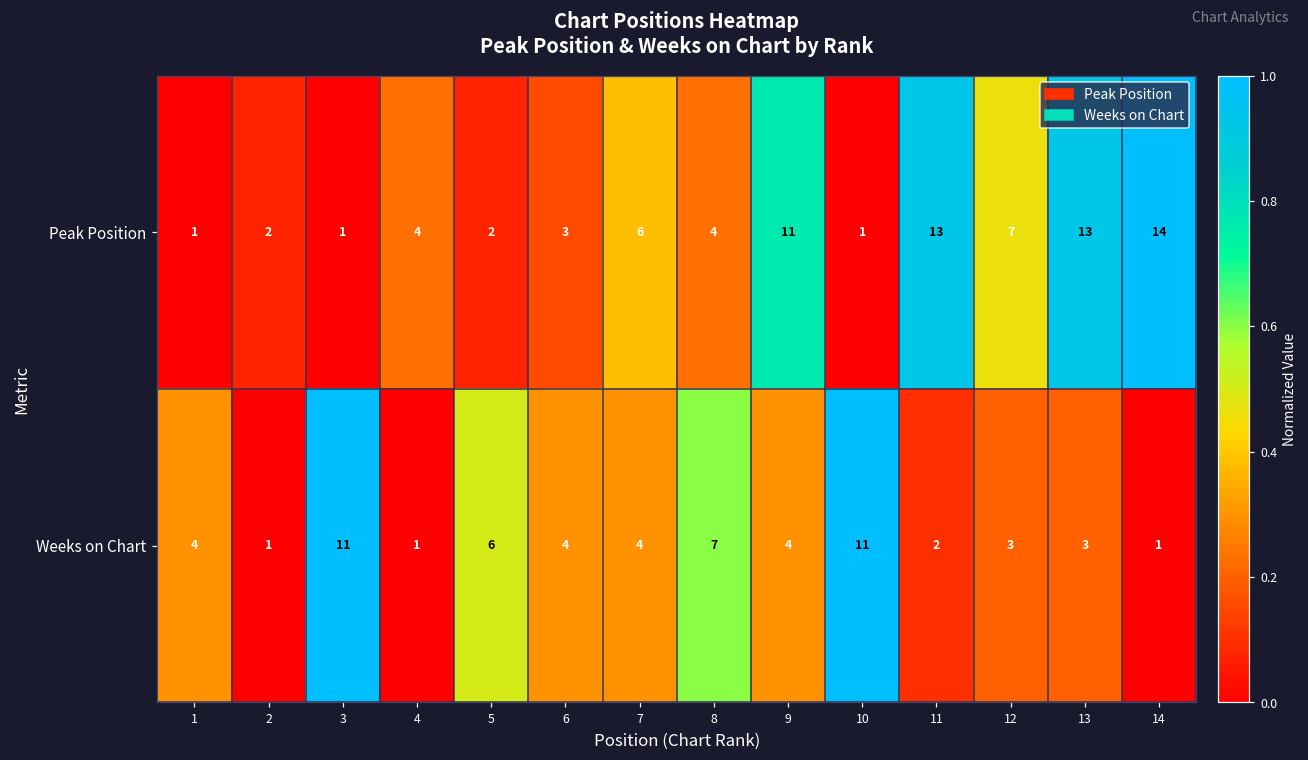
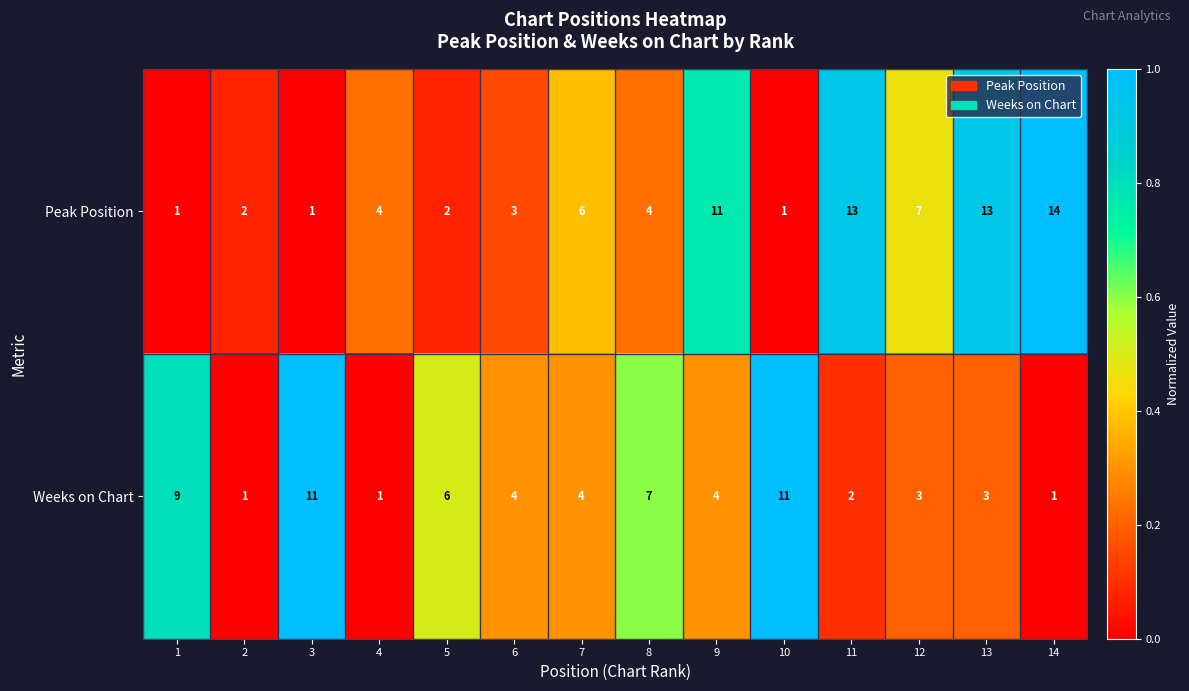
Weeks on Chart, 1: 4 -> 9
